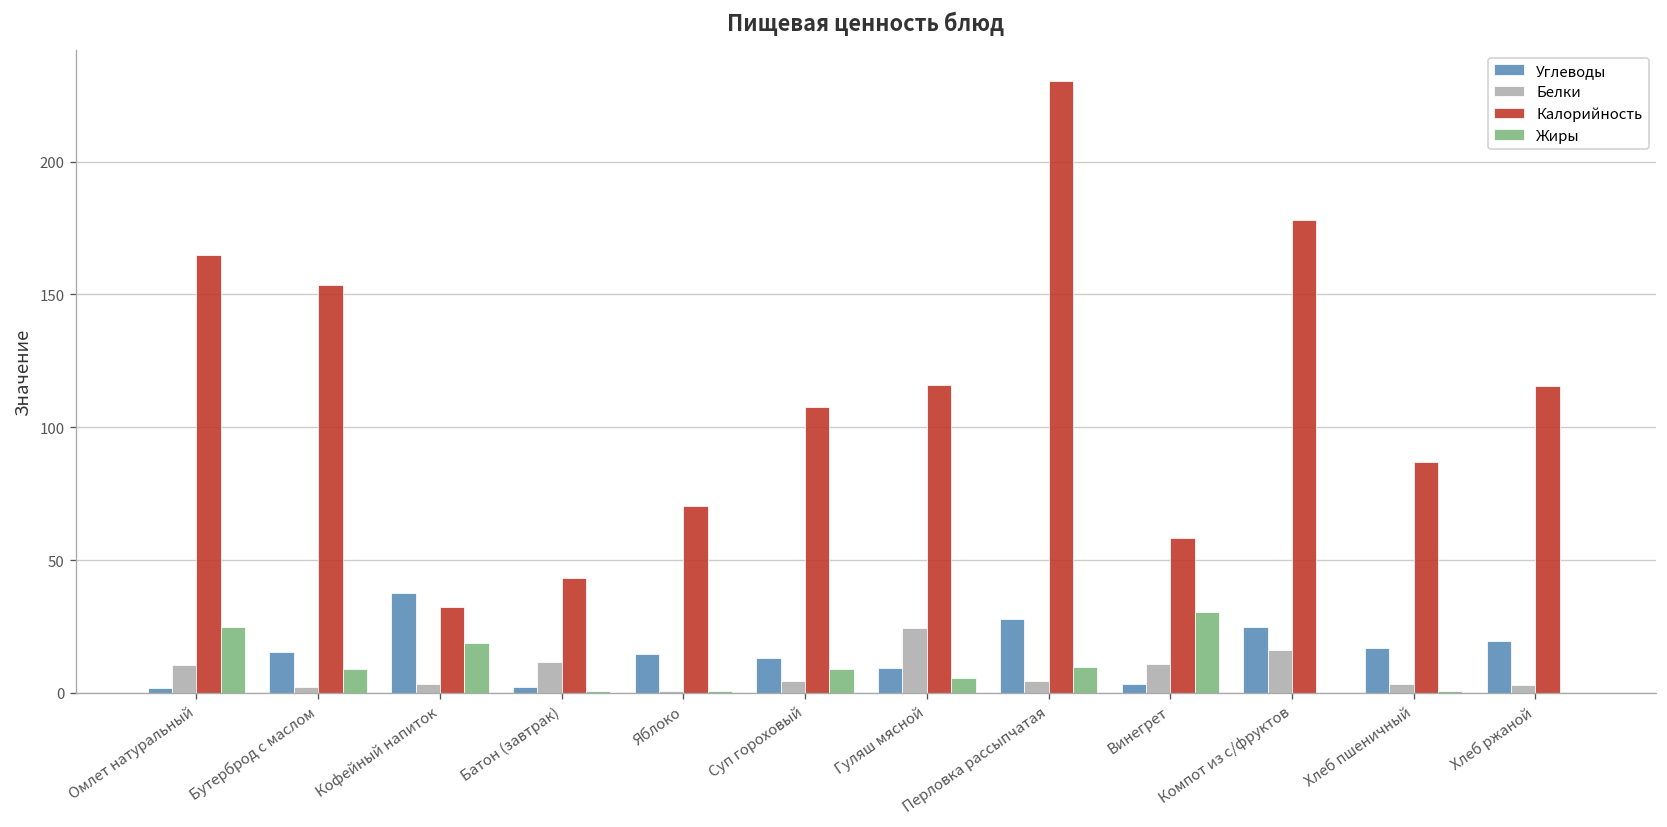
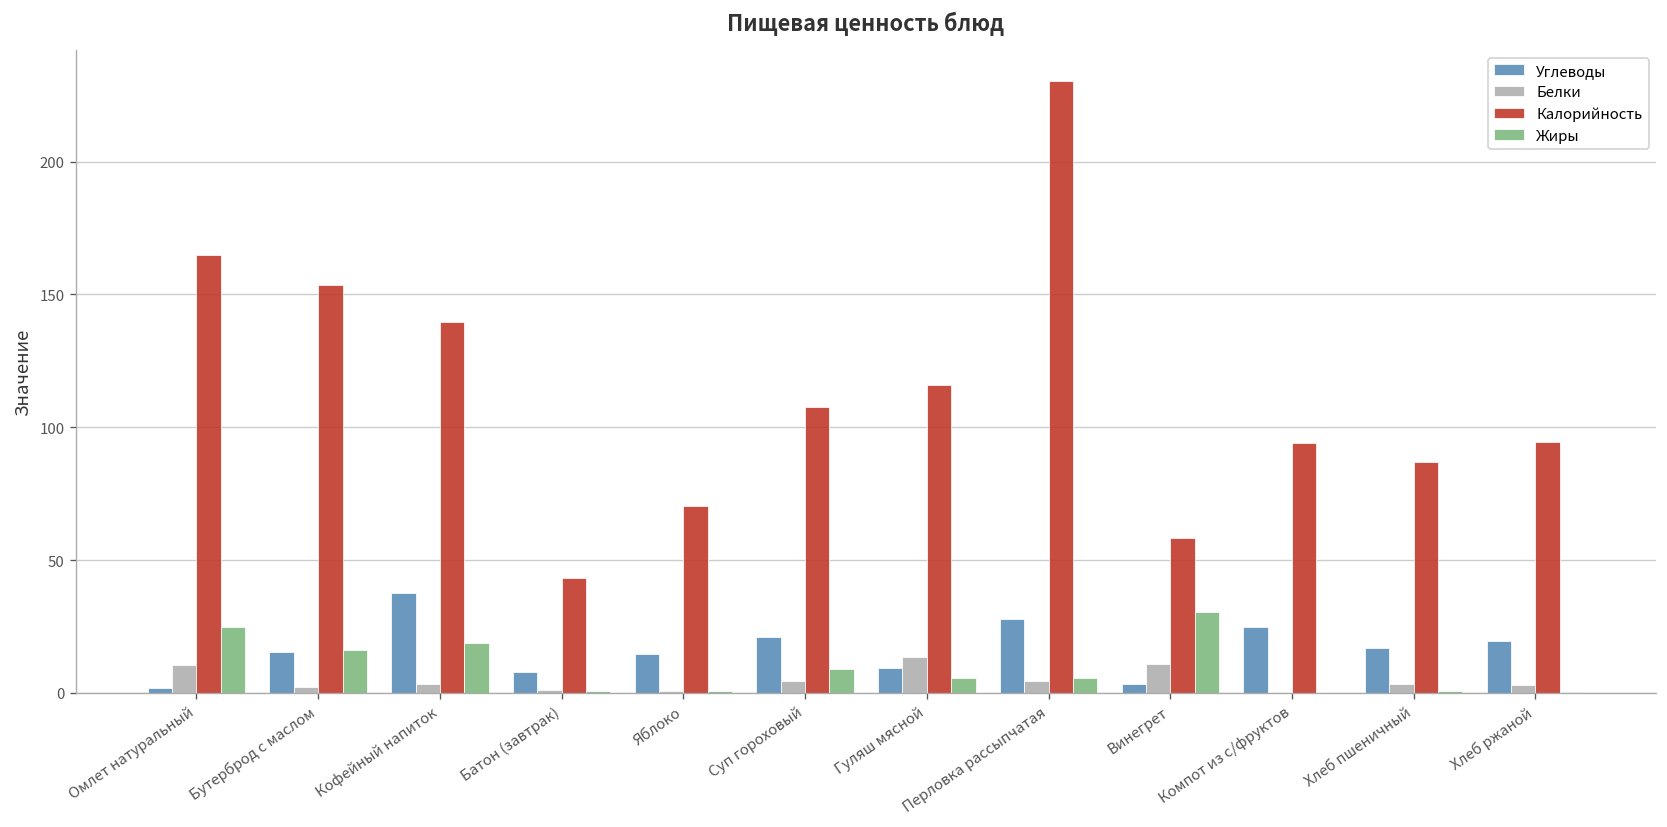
Жиры, Бутерброд с маслом: 9 -> 16
Калорийность, Кофейный напиток: 33 -> 140
Углеводы, Батон (завтрак): 2 -> 8
Белки, Батон (завтрак): 12 -> 1
Углеводы, Суп гороховый: 13 -> 21
Белки, Гуляш мясной: 24 -> 14
Жиры, Перловка рассыпчатая: 10 -> 6
Белки, Компот из с/фруктов: 16 -> 0
Калорийность, Компот из с/фруктов: 178 -> 94
Калорийность, Хлеб ржаной: 116 -> 94
